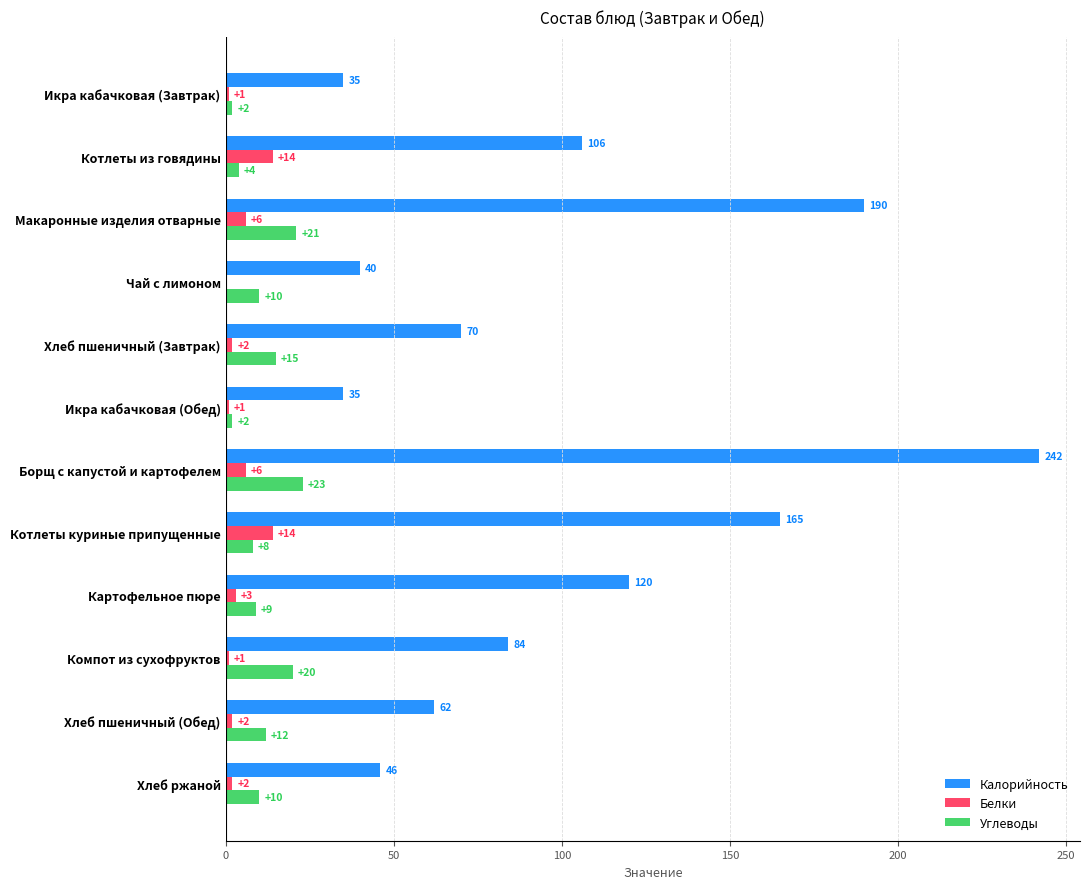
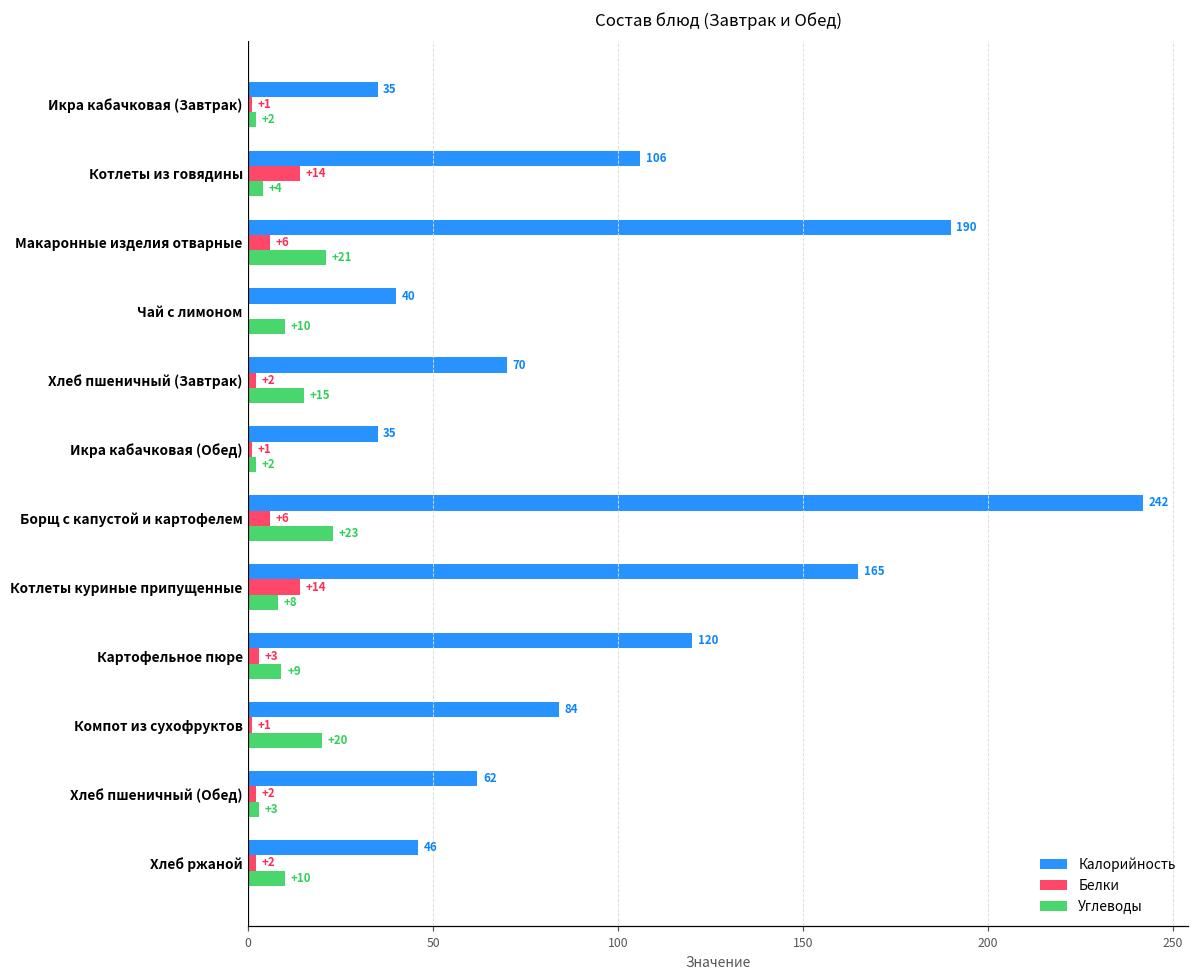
Углеводы, Хлеб пшеничный (Обед): +12 -> +3
